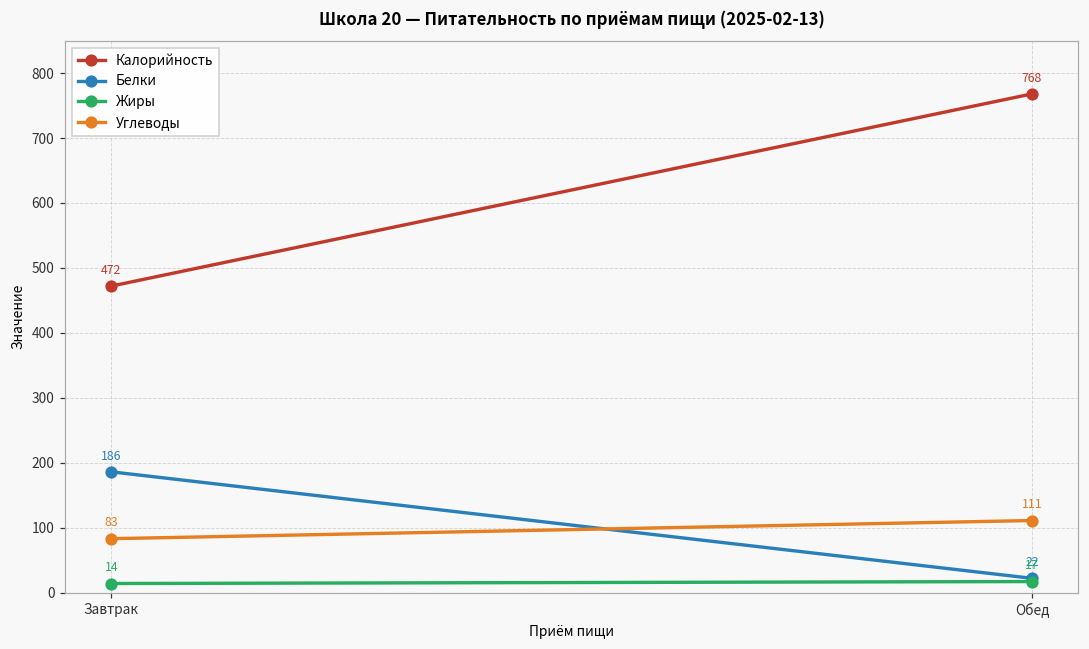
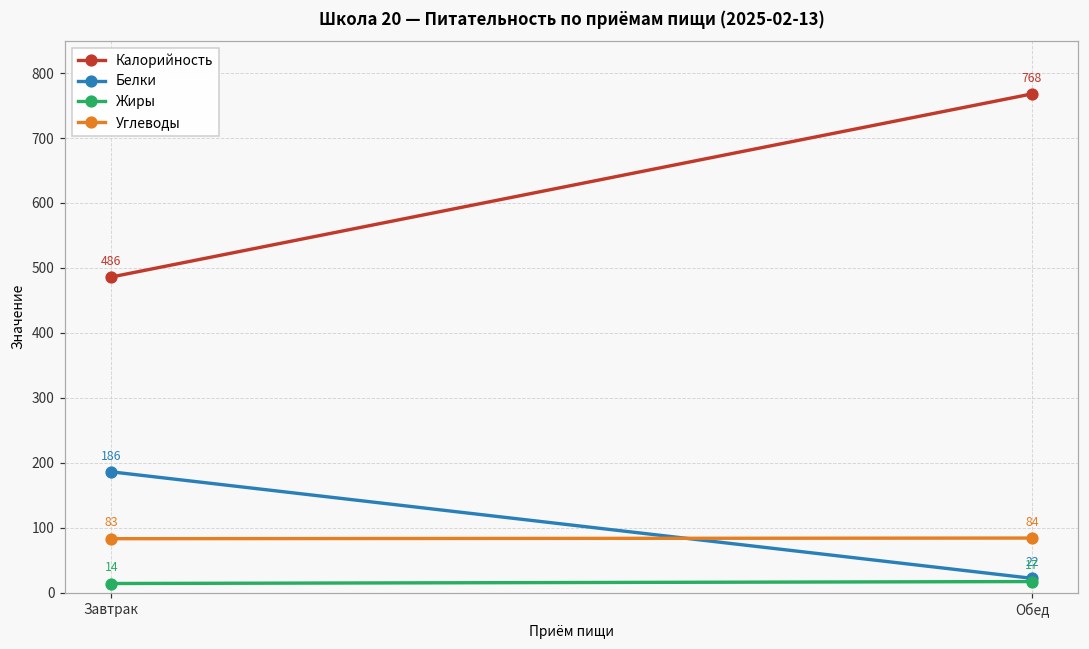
Калорийность, Завтрак: 472 -> 486
Углеводы, Обед: 111 -> 84
